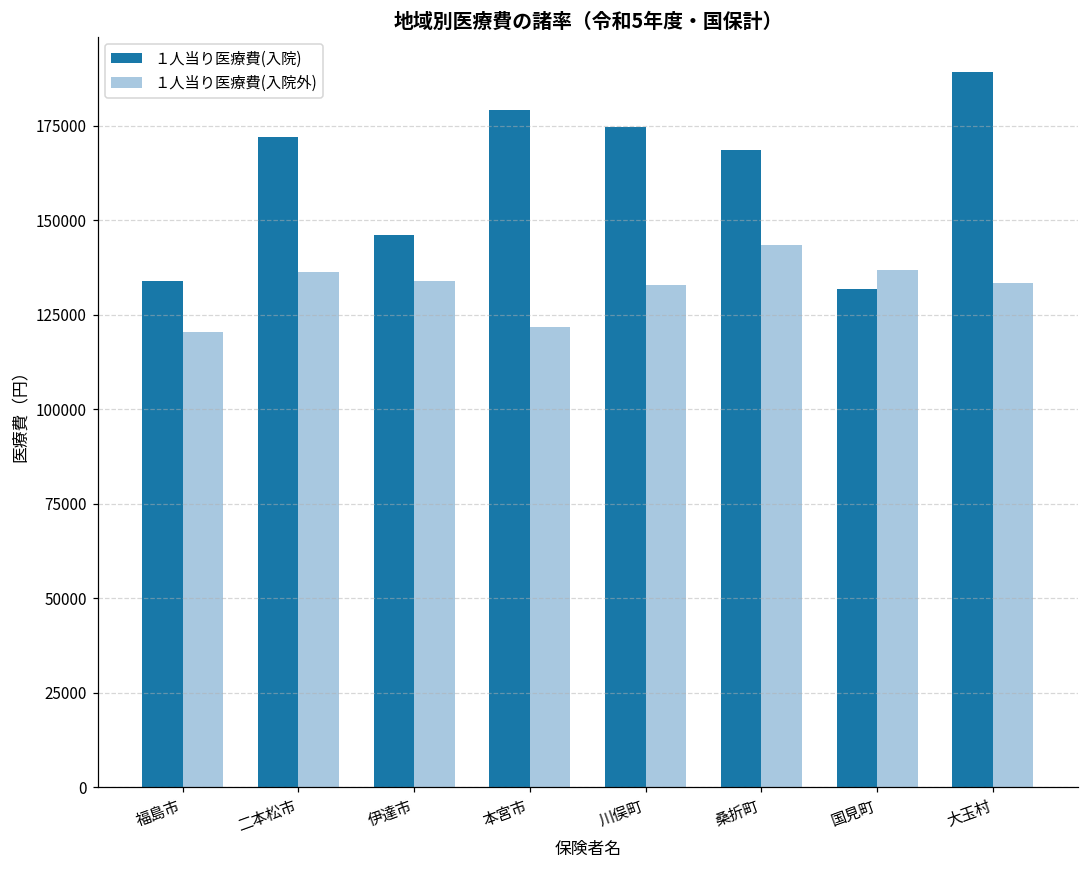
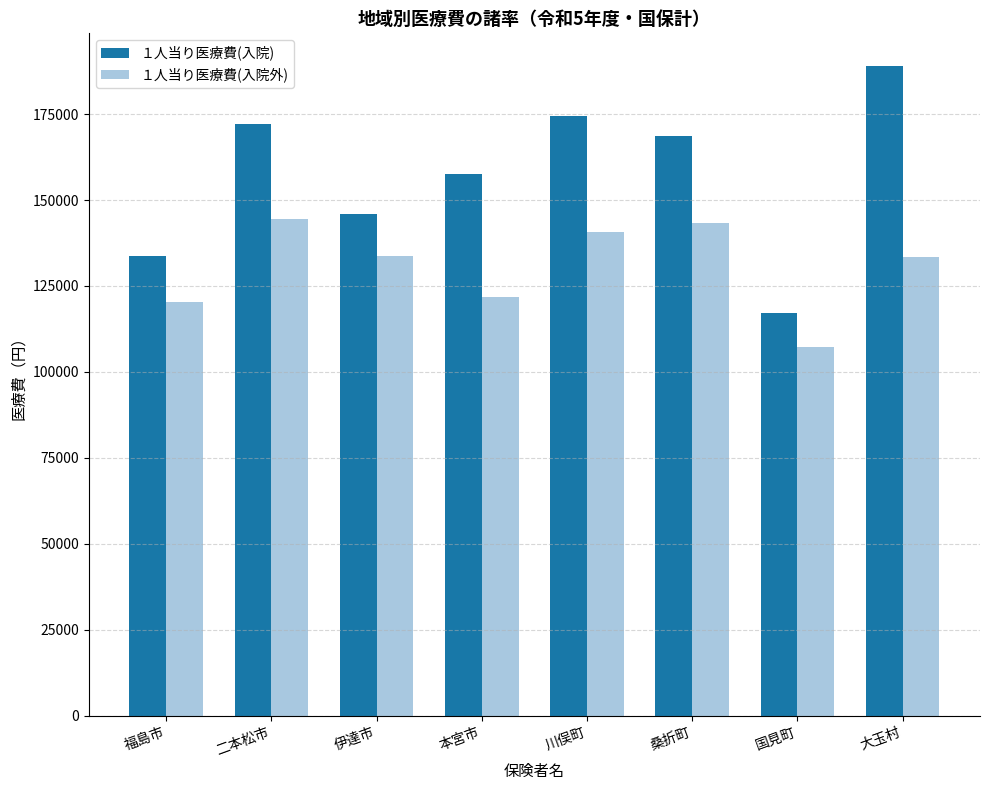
１人当り医療費(入院外), 二本松市: 136000 -> 145000
１人当り医療費(入院), 本宮市: 179000 -> 158000
１人当り医療費(入院外), 川俣町: 133000 -> 141000
１人当り医療費(入院), 国見町: 132000 -> 117000
１人当り医療費(入院外), 国見町: 137000 -> 107000
